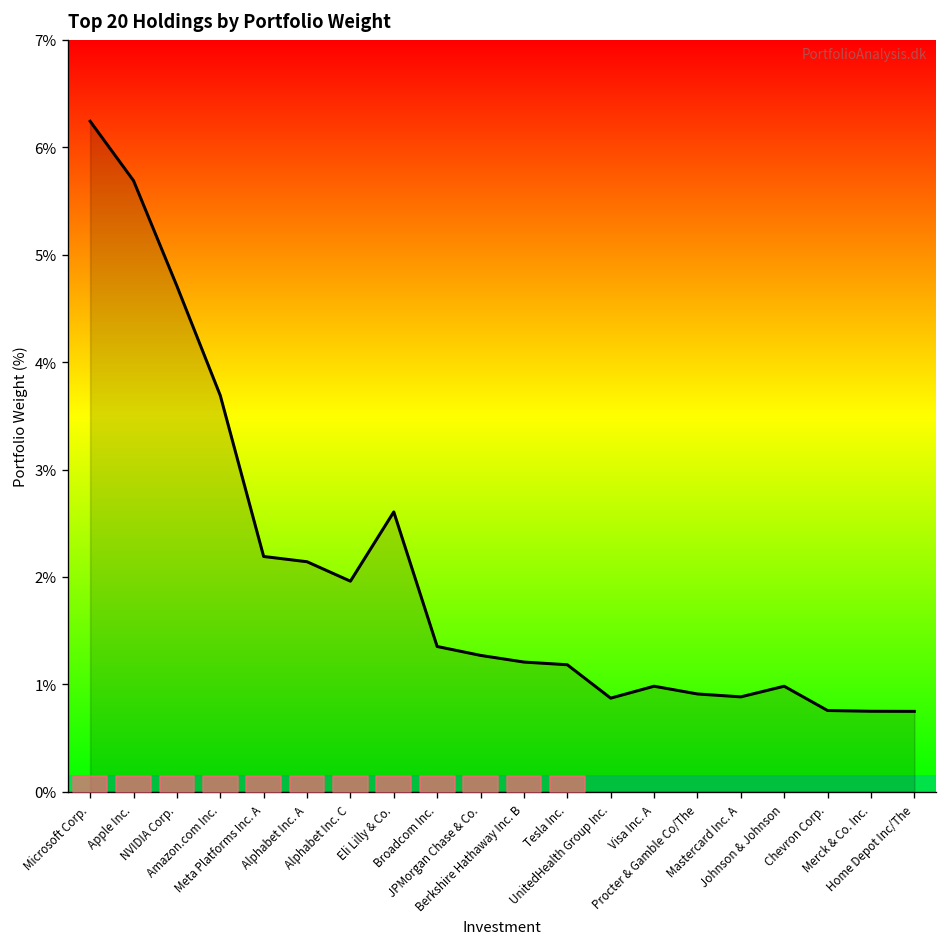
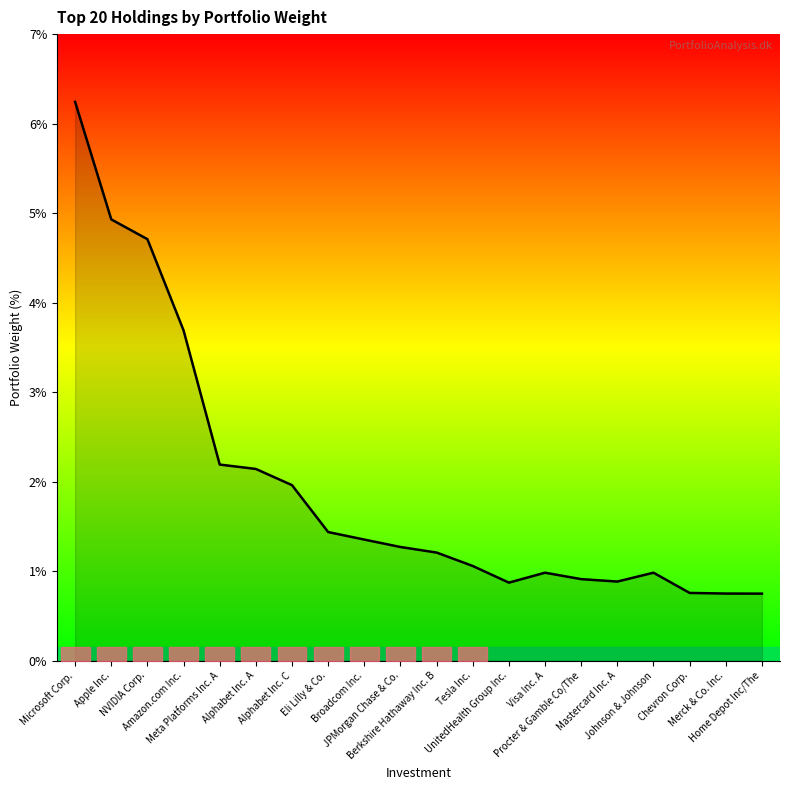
Apple Inc.: 5.7% -> 4.9%
Eli Lilly & Co.: 2.6% -> 1.4%
Tesla Inc.: 1.2% -> 1.1%
